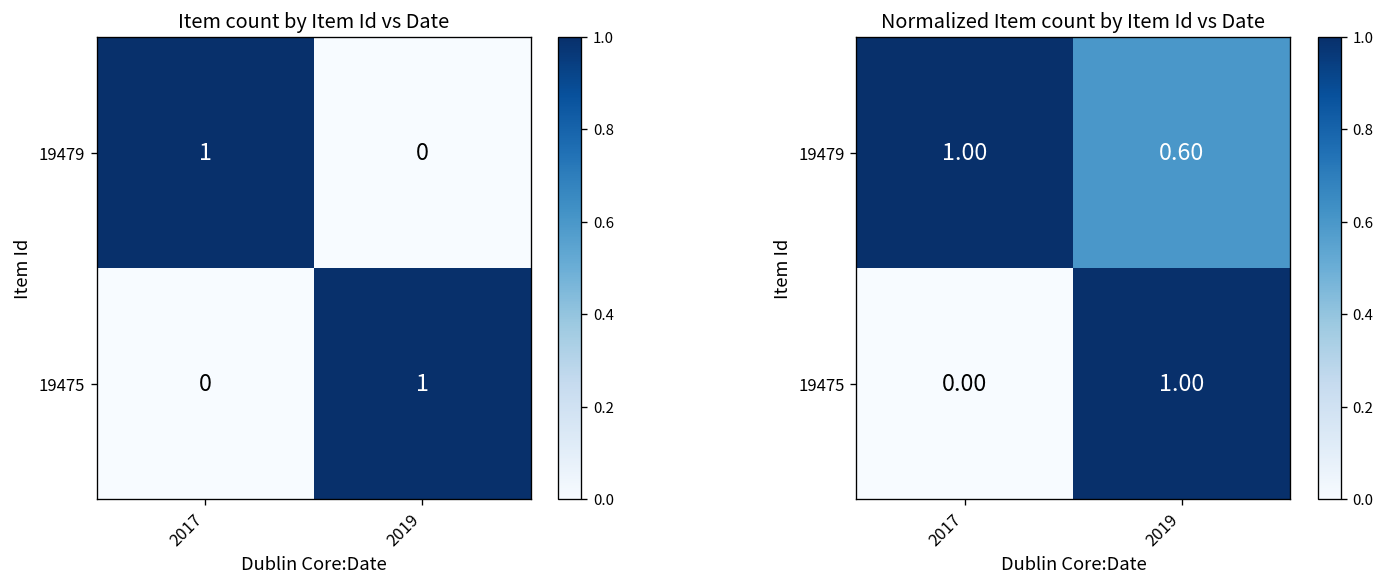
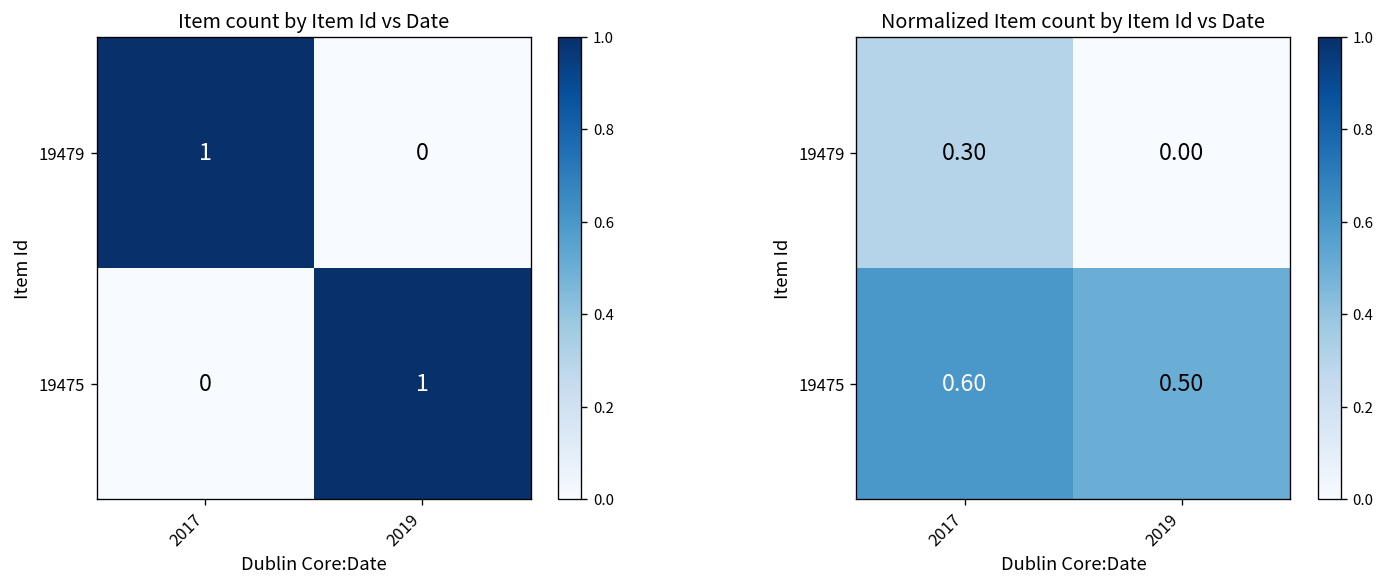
Normalized Item count by Item Id vs Date, 19479, 2017: 1.00 -> 0.30
Normalized Item count by Item Id vs Date, 19479, 2019: 0.60 -> 0.00
Normalized Item count by Item Id vs Date, 19475, 2017: 0.00 -> 0.60
Normalized Item count by Item Id vs Date, 19475, 2019: 1.00 -> 0.50
